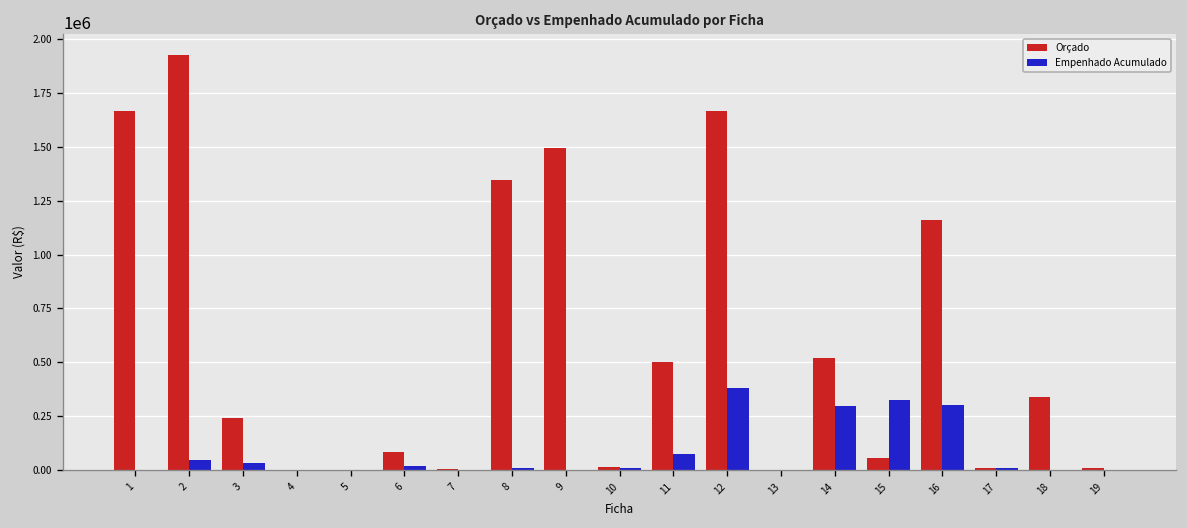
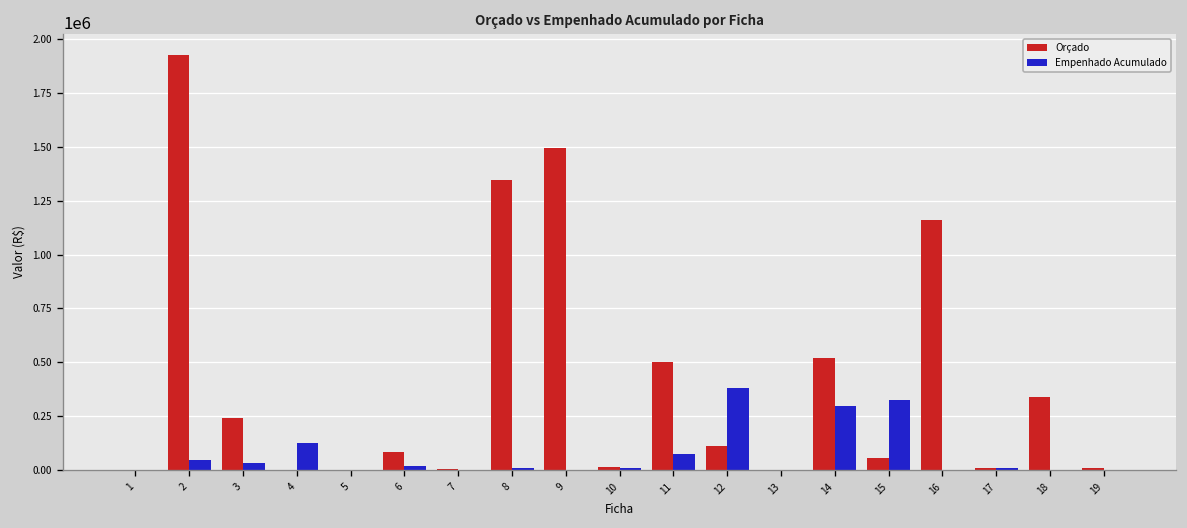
Orçado, 1: 1670000 -> 0
Empenhado Acumulado, 4: 0 -> 130000
Orçado, 12: 1670000 -> 110000
Empenhado Acumulado, 16: 300000 -> 0
